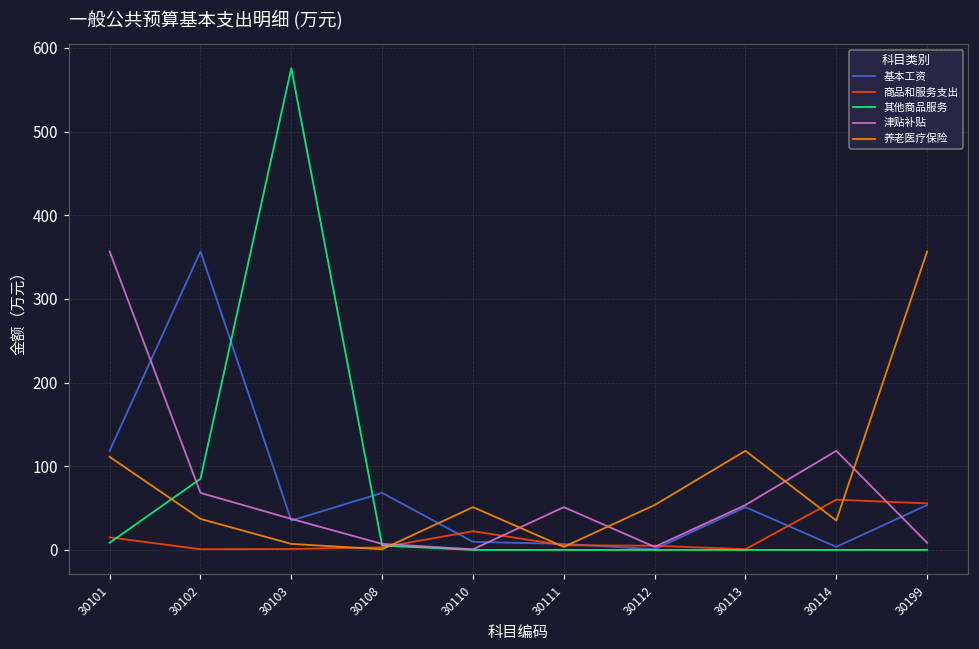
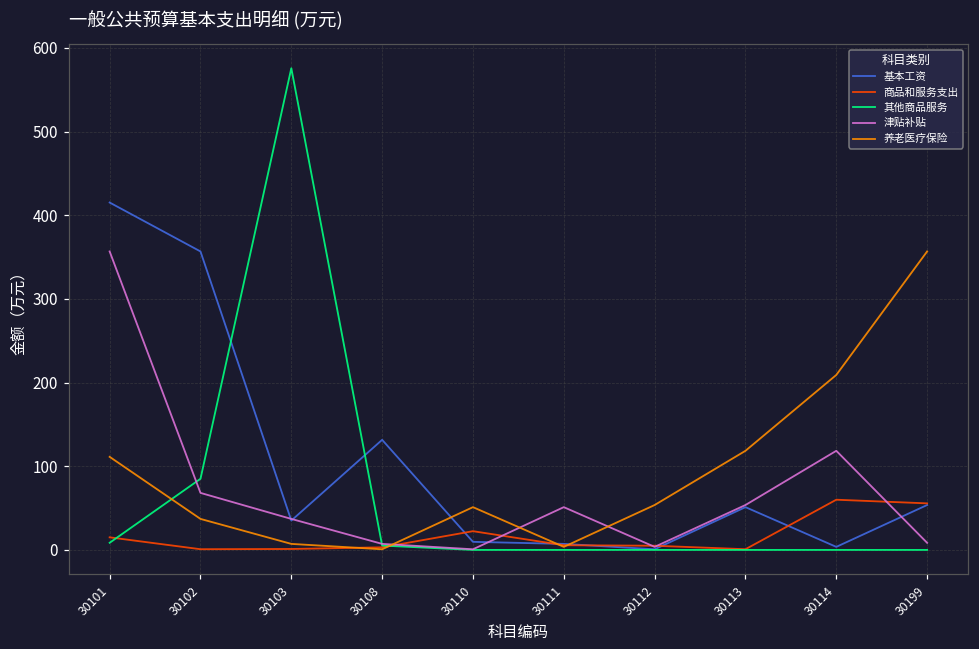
基本工资, 30101: 120 -> 420
基本工资, 30108: 70 -> 130
养老医疗保险, 30114: 40 -> 210
